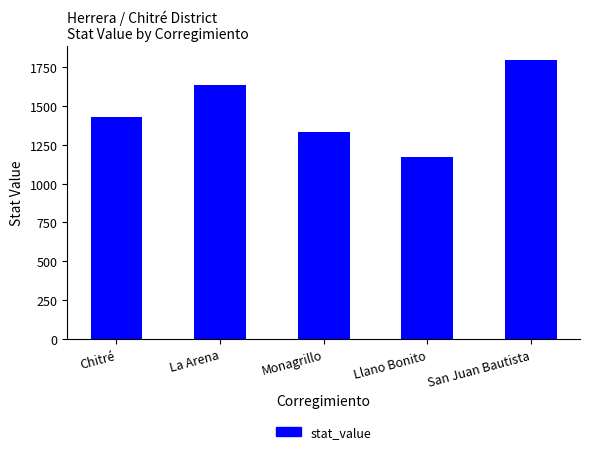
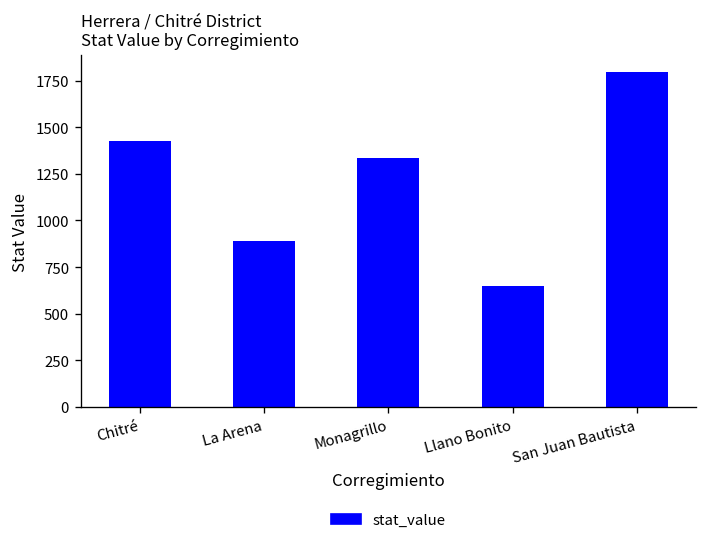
La Arena: 1630 -> 890
Llano Bonito: 1170 -> 650
